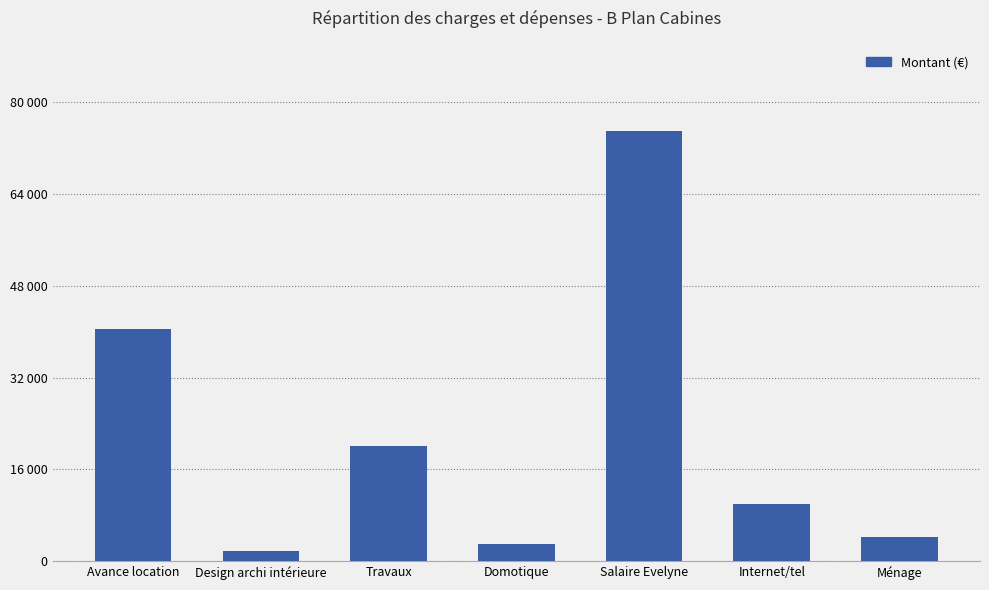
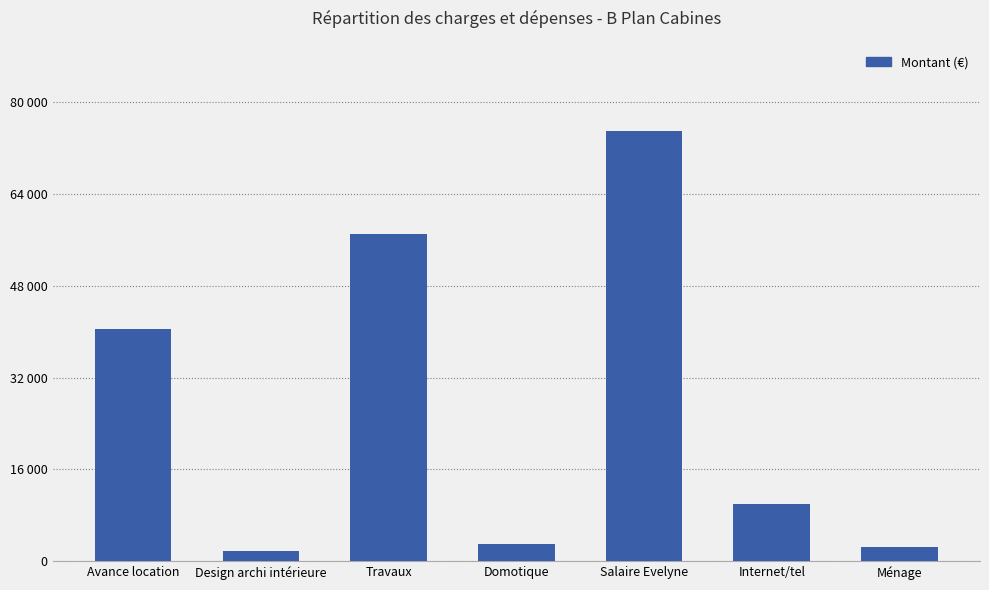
Travaux: 20000 -> 57000
Ménage: 4000 -> 3000
